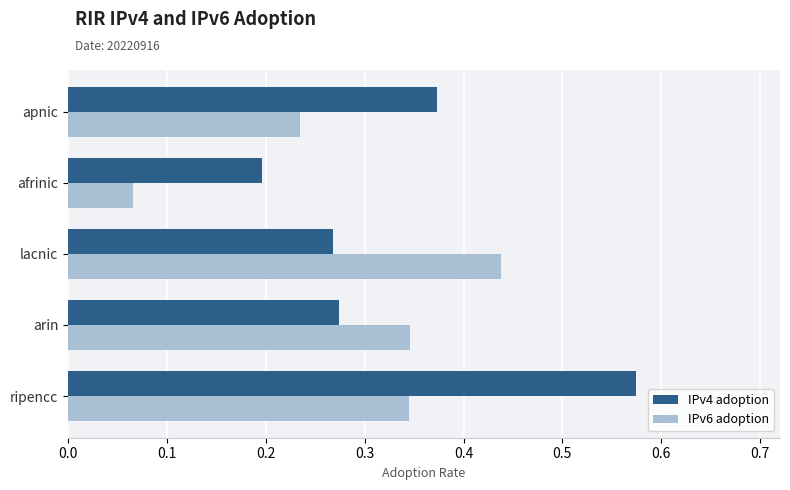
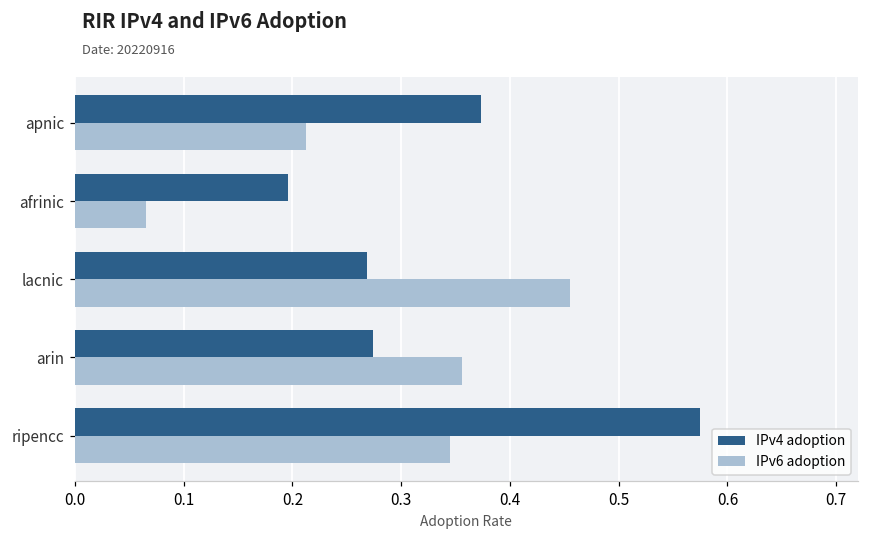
IPv6 adoption, apnic: 0.24 -> 0.21
IPv6 adoption, lacnic: 0.44 -> 0.45
IPv6 adoption, arin: 0.35 -> 0.36
